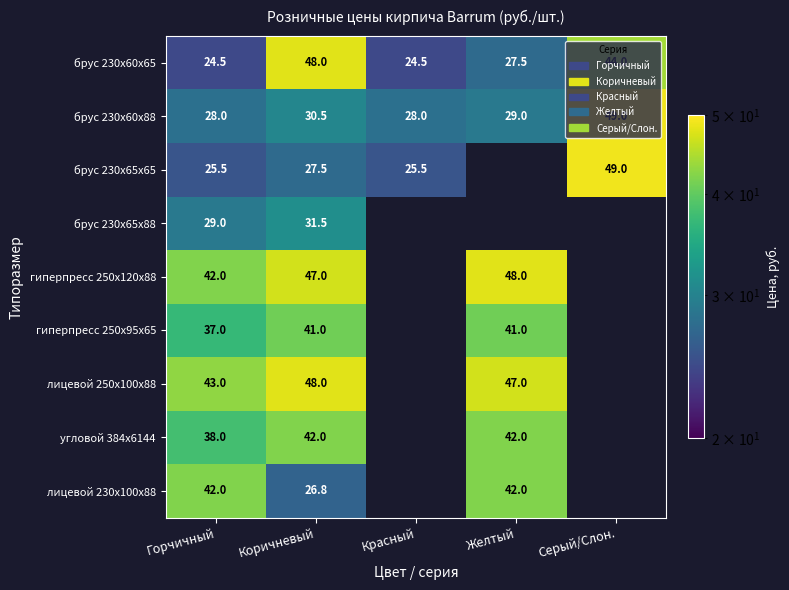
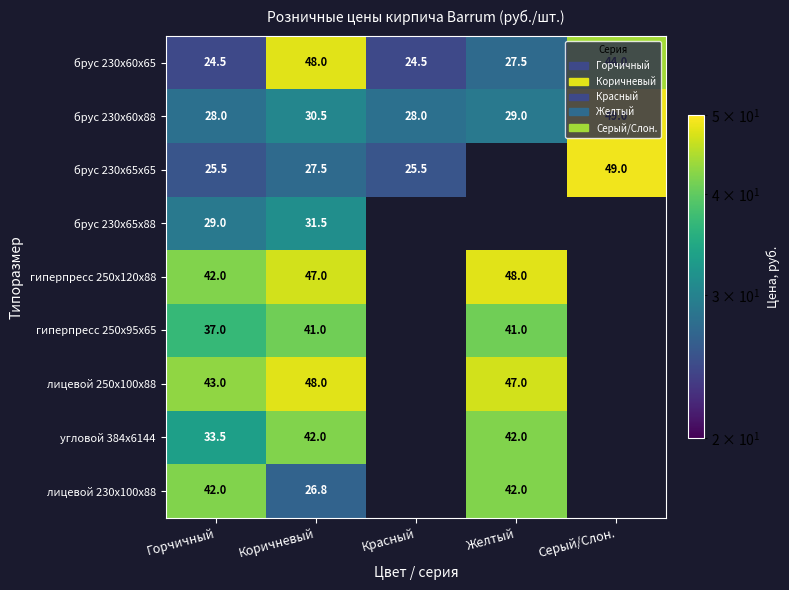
угловой 384х6144, Горчичный: 38.0 -> 33.5
